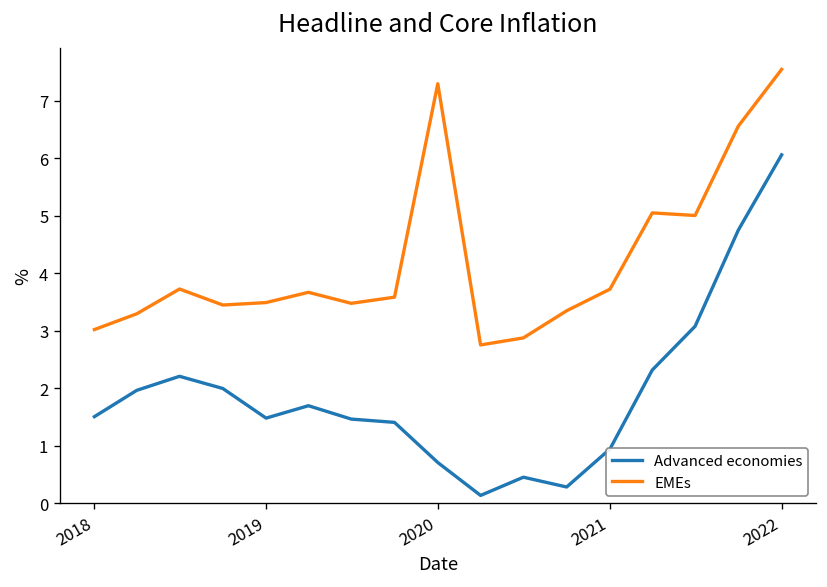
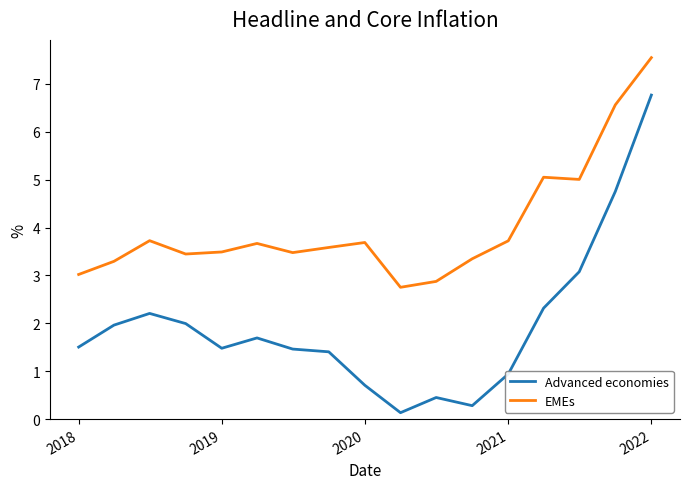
EMEs, 2020: 7.3 -> 3.7
Advanced economies, 2022: 6.1 -> 6.8
